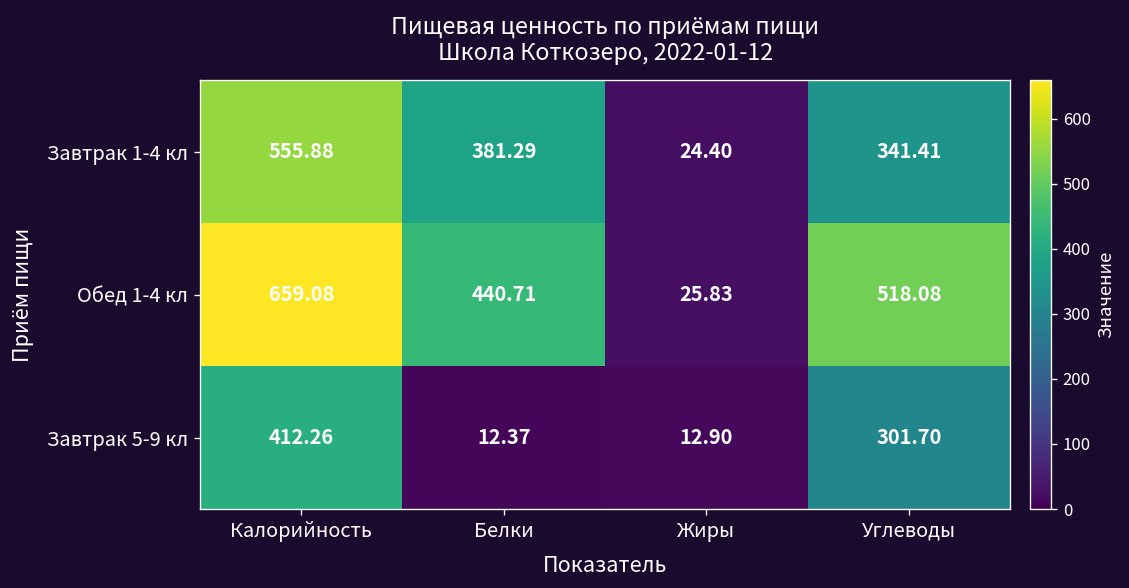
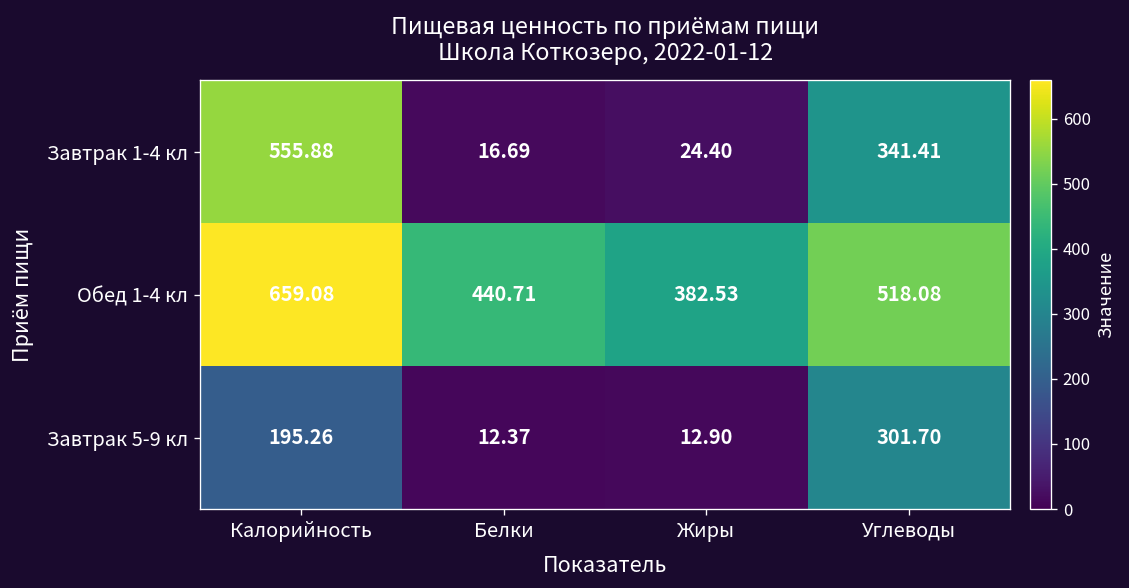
Завтрак 1-4 кл, Белки: 381.29 -> 16.69
Обед 1-4 кл, Жиры: 25.83 -> 382.53
Завтрак 5-9 кл, Калорийность: 412.26 -> 195.26
